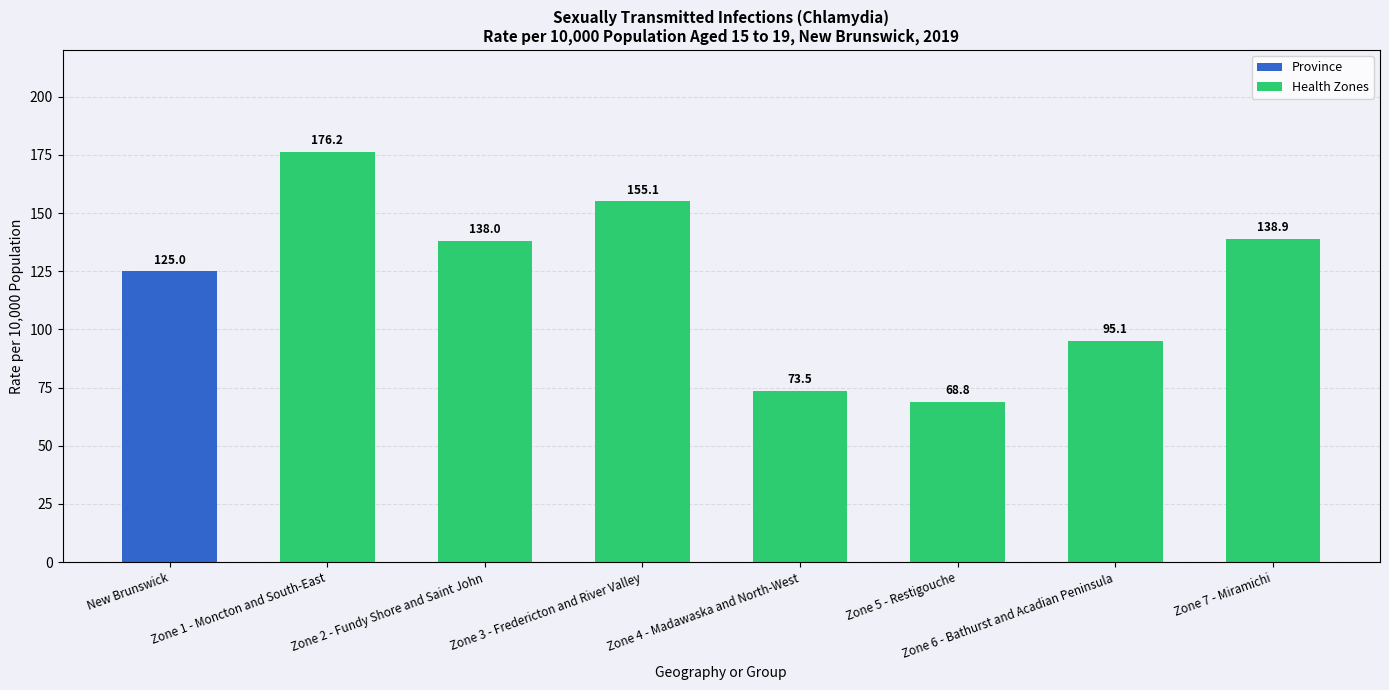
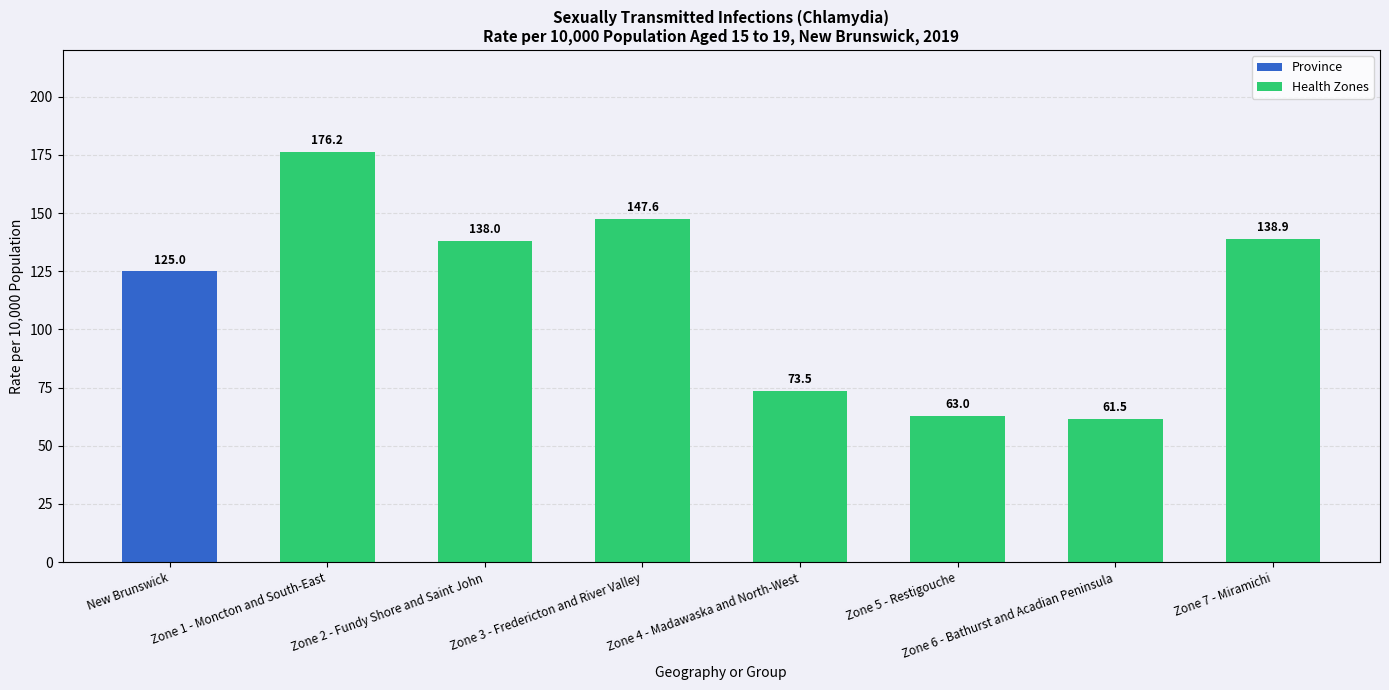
Health Zones, Zone 3 - Fredericton and River Valley: 155.1 -> 147.6
Health Zones, Zone 5 - Restigouche: 68.8 -> 63.0
Health Zones, Zone 6 - Bathurst and Acadian Peninsula: 95.1 -> 61.5
